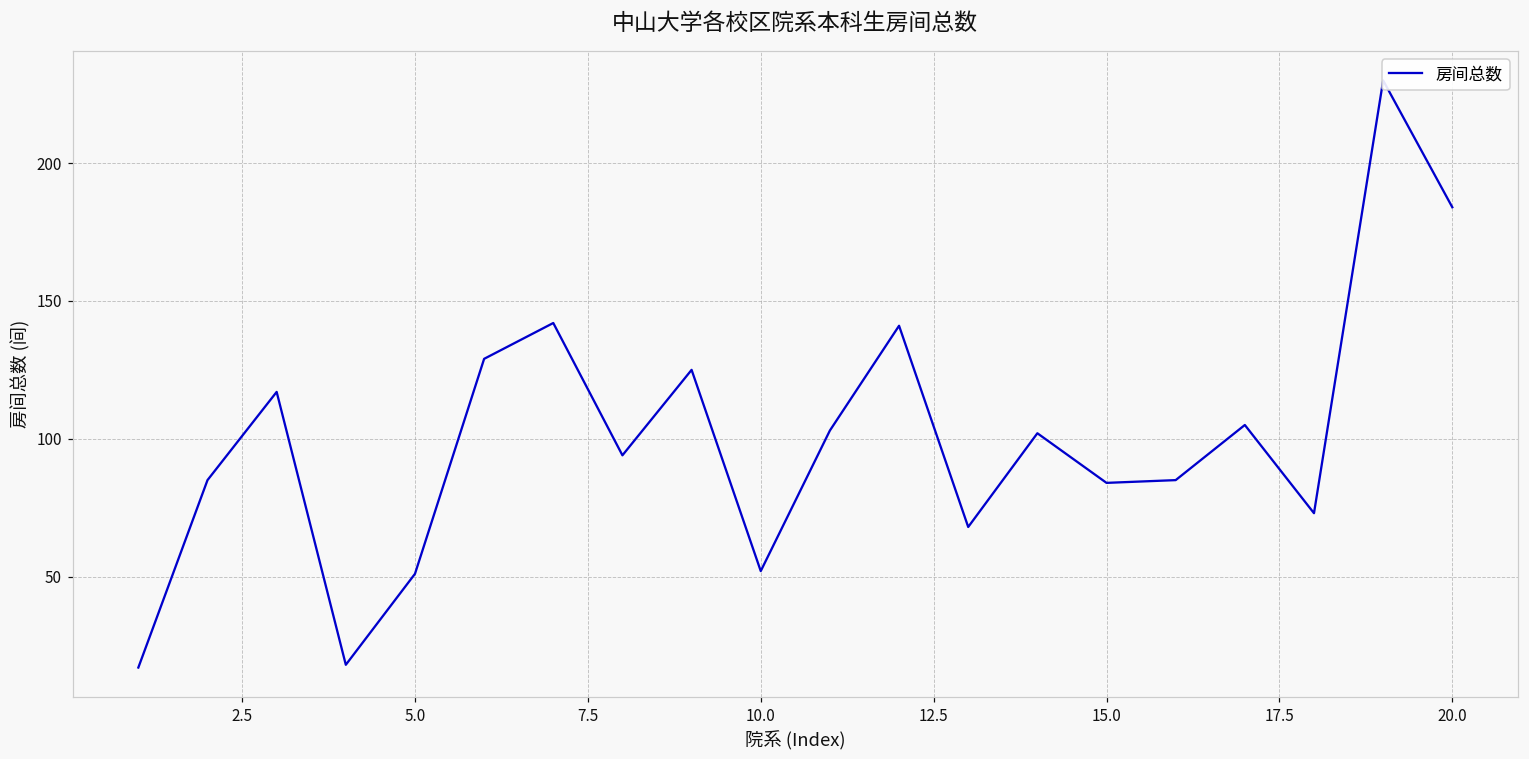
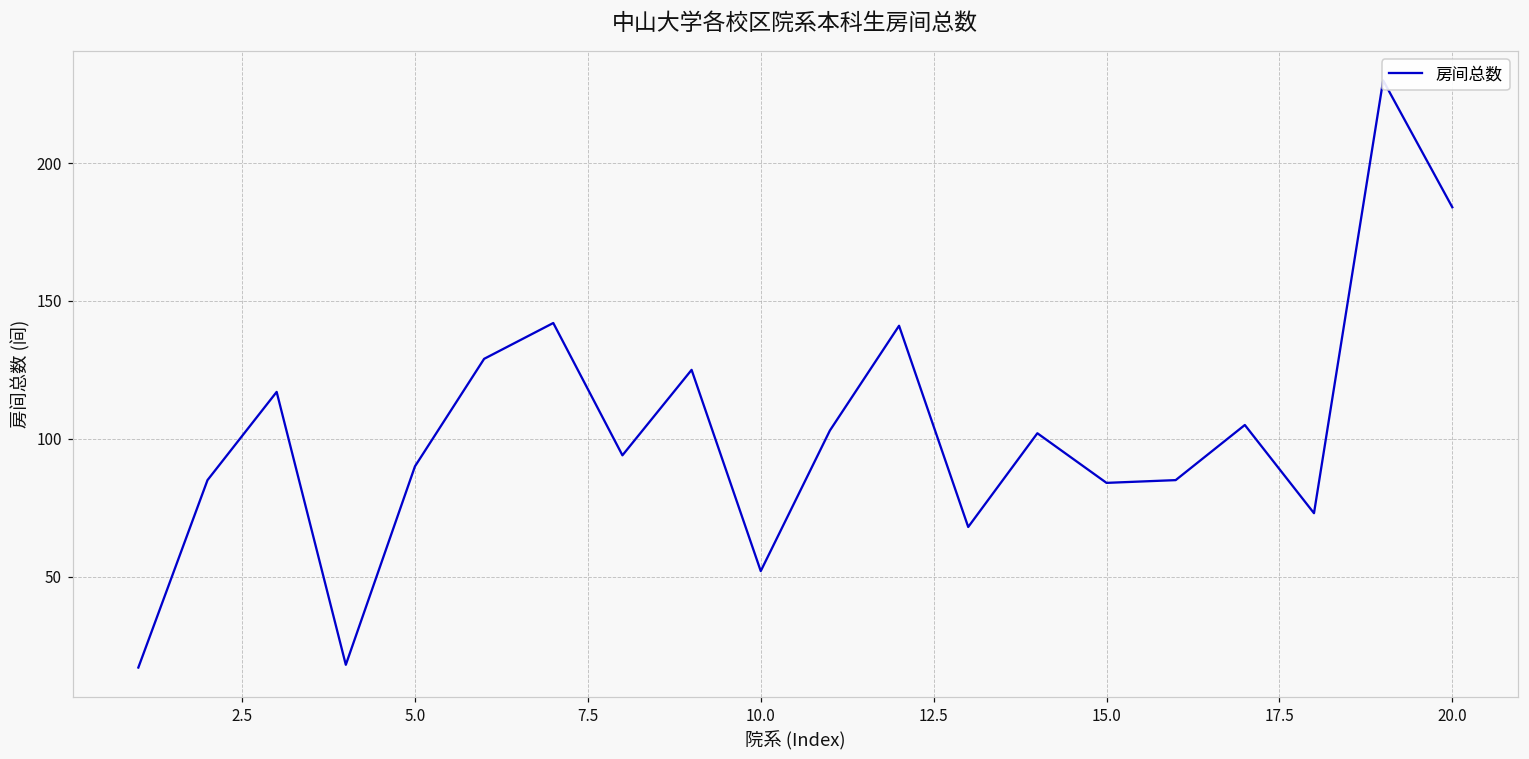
5.0: 51 -> 90
